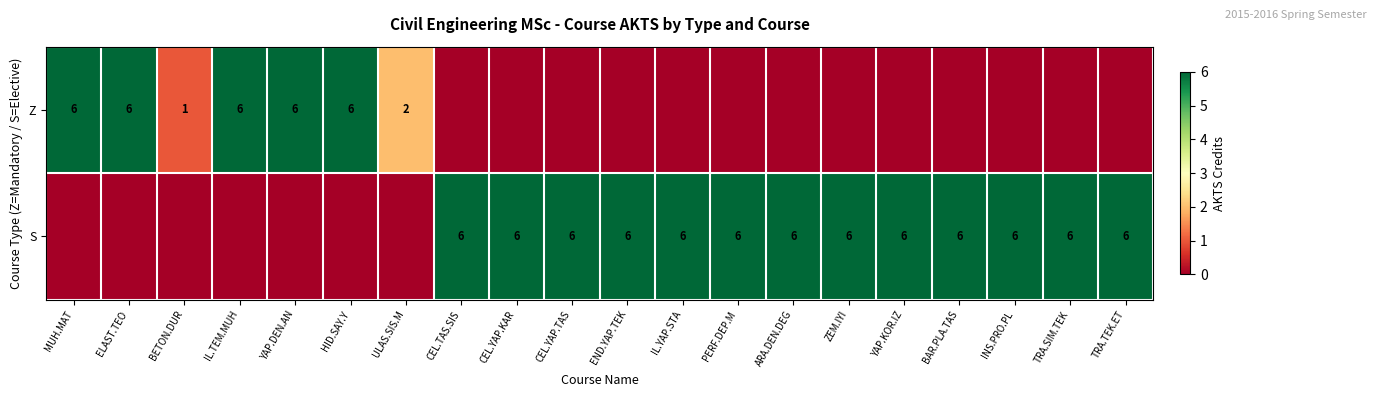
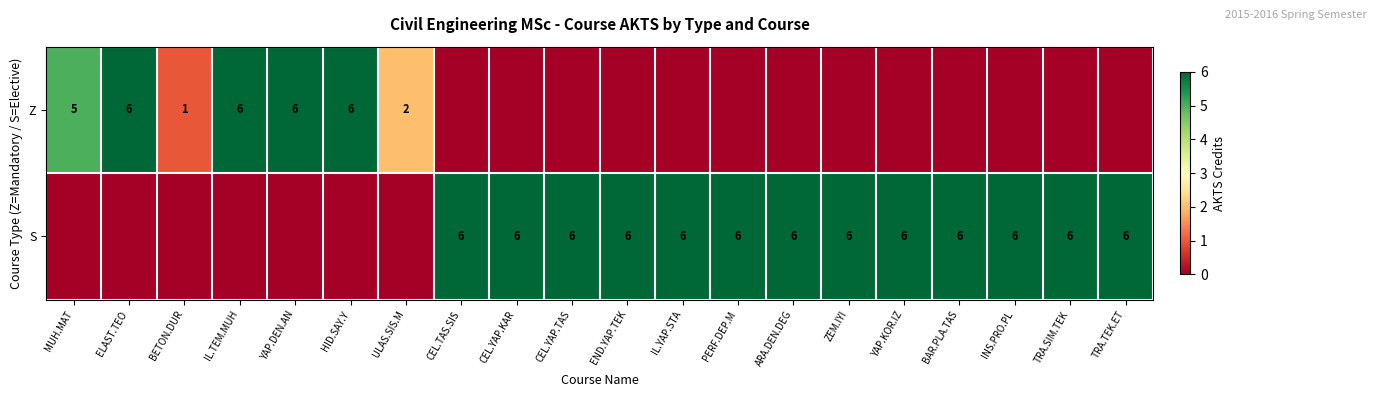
Z, MUH.MAT: 6 -> 5
